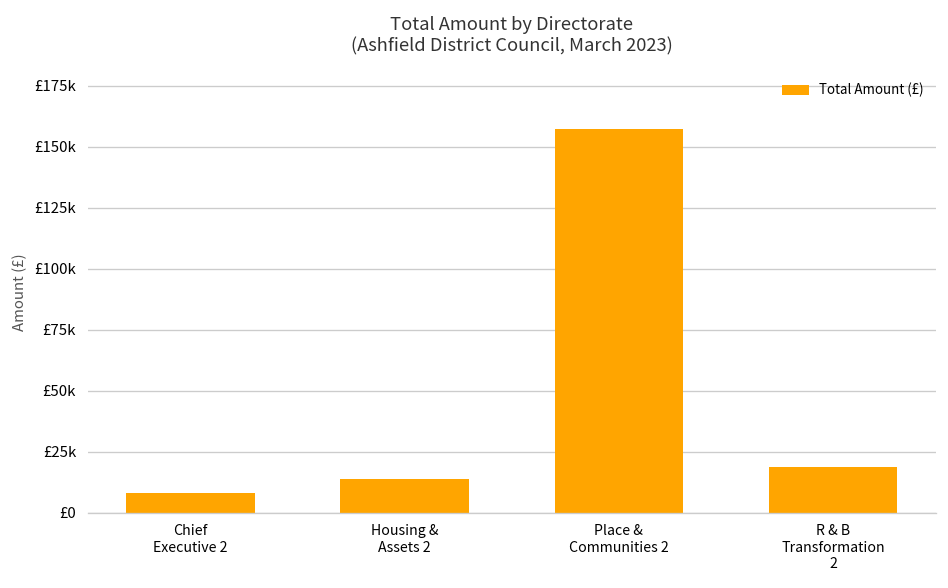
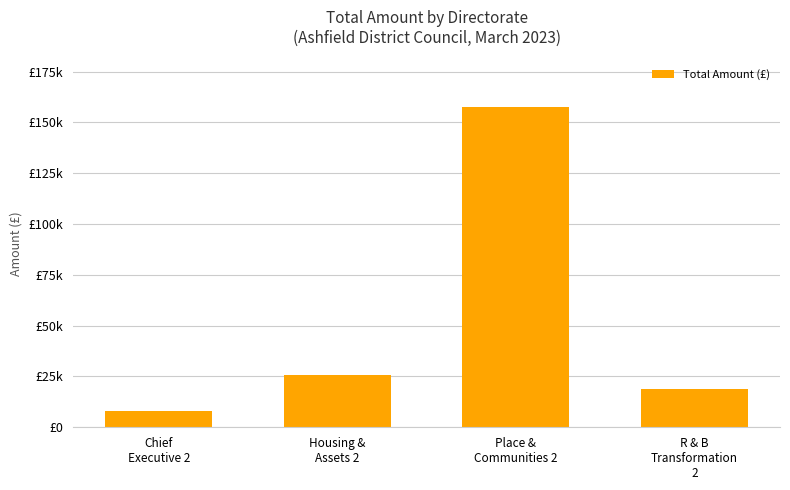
Housing & Assets 2: £14000 -> £26000
